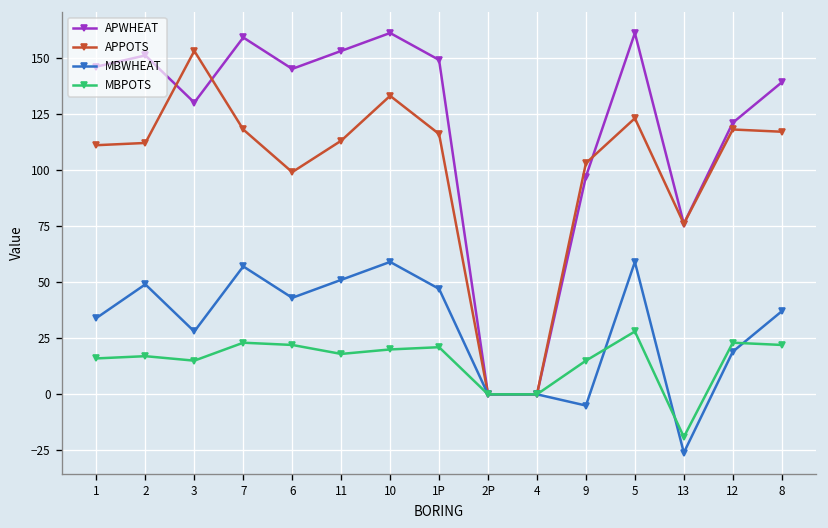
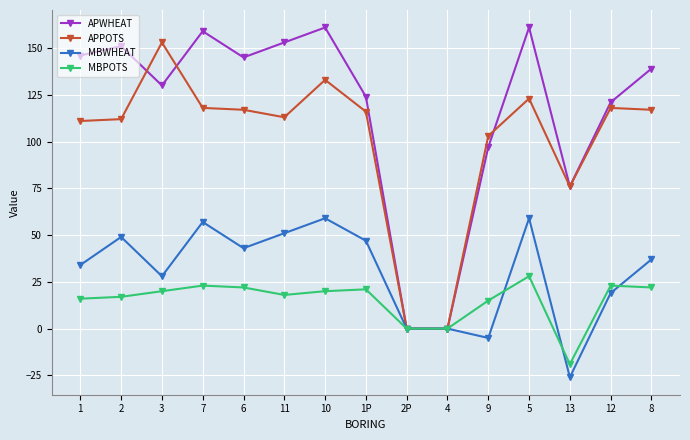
MBPOTS, 3: 15 -> 20
APPOTS, 6: 99 -> 117
APWHEAT, 1P: 149 -> 124
